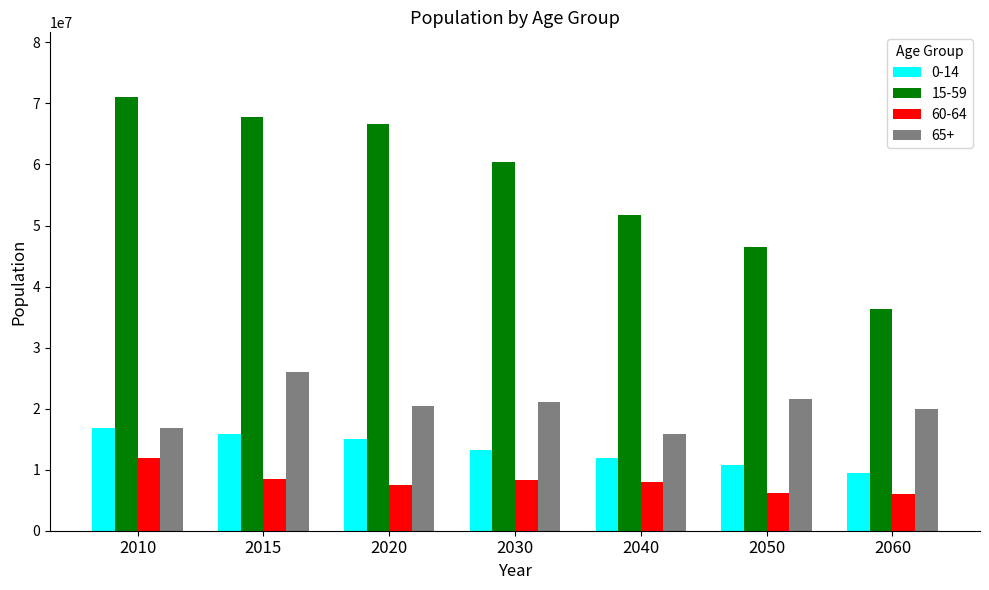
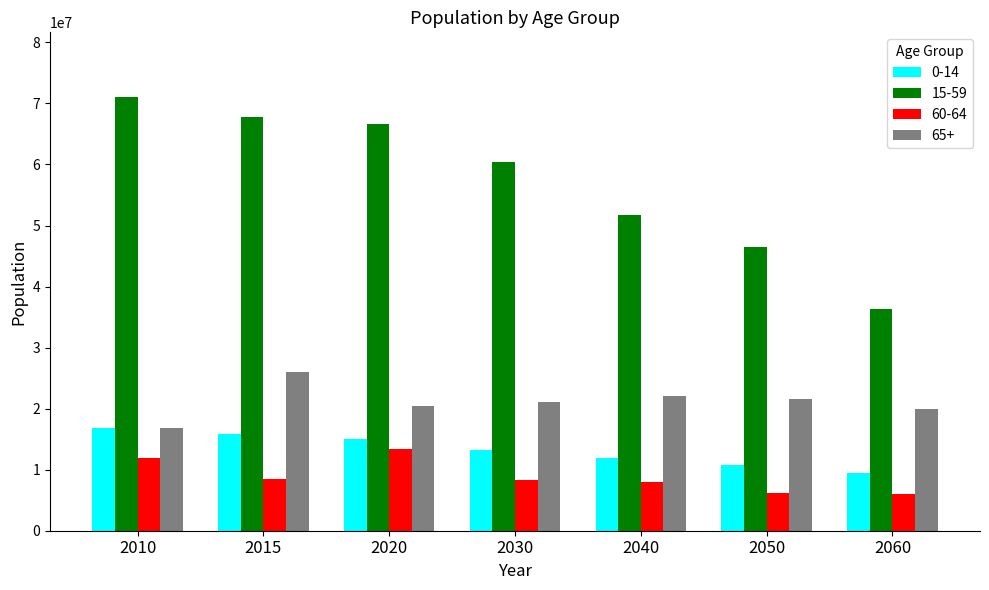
60-64, 2020: 7000000 -> 13000000
65+, 2040: 16000000 -> 22000000
